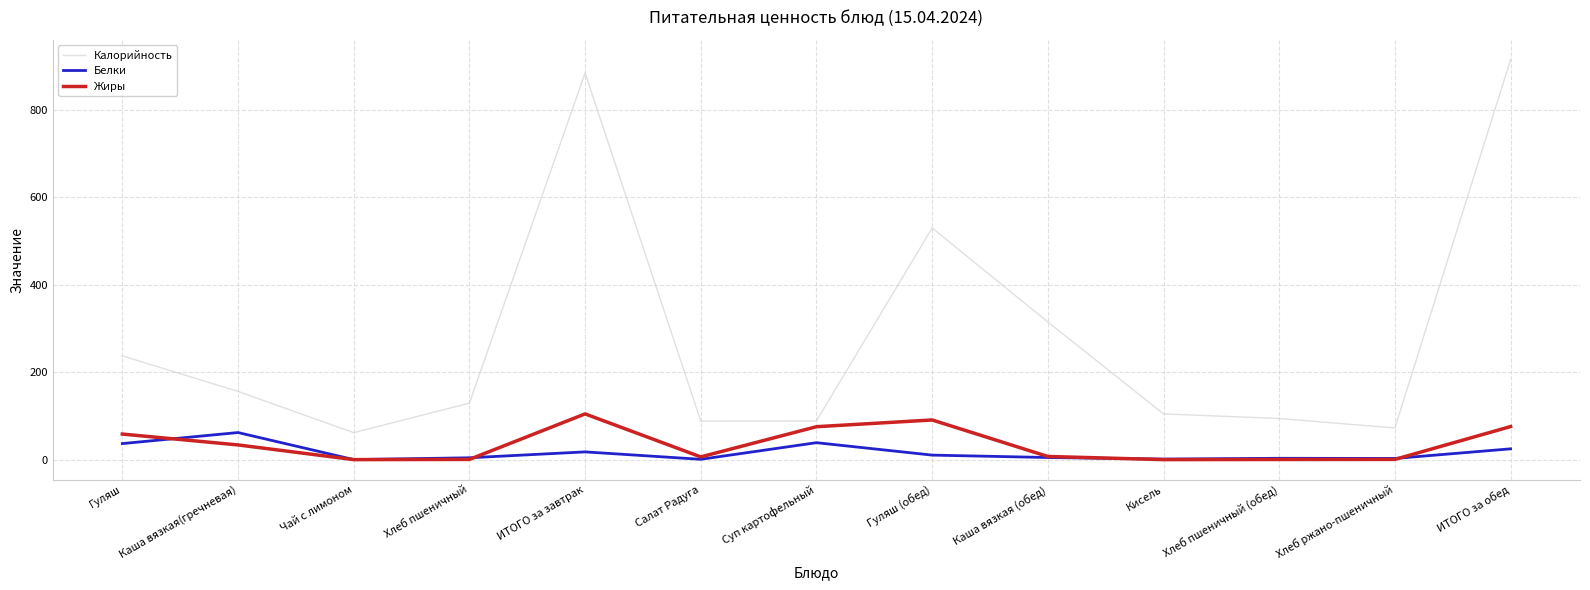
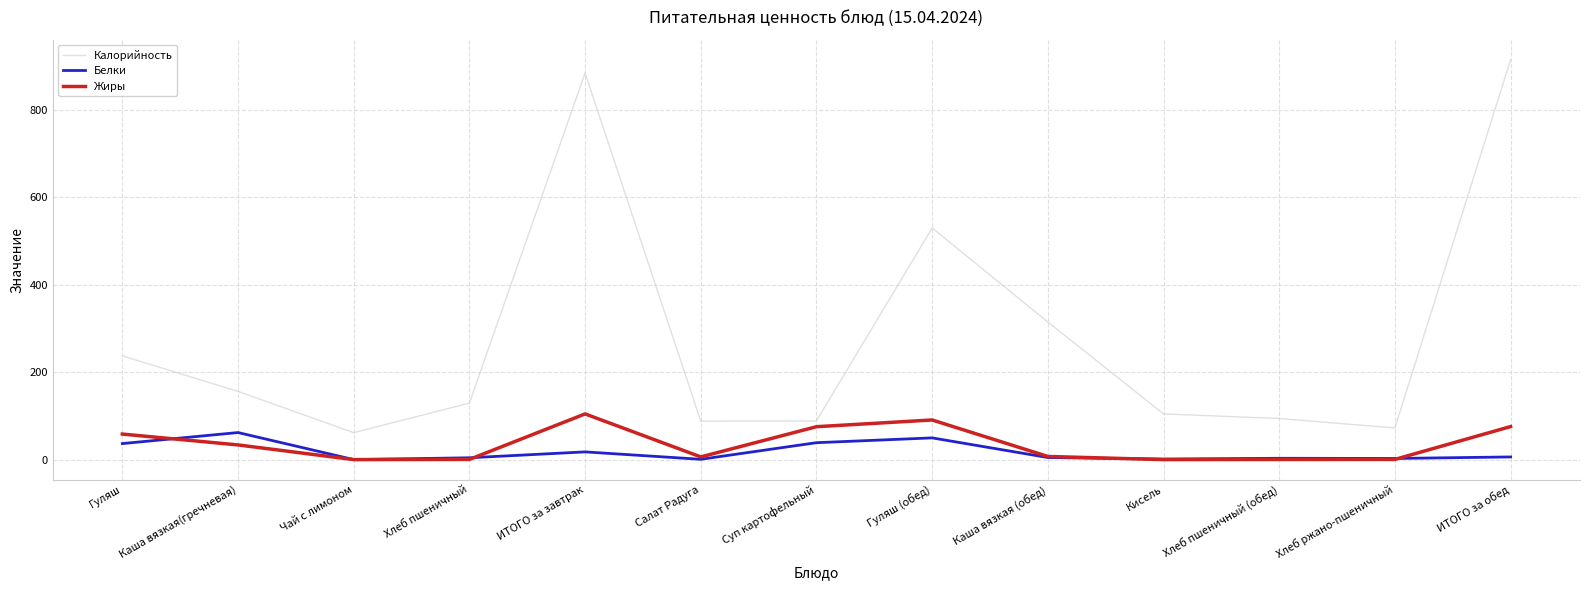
Белки, Гуляш (обед): 10 -> 50
Белки, ИТОГО за обед: 20 -> 10
